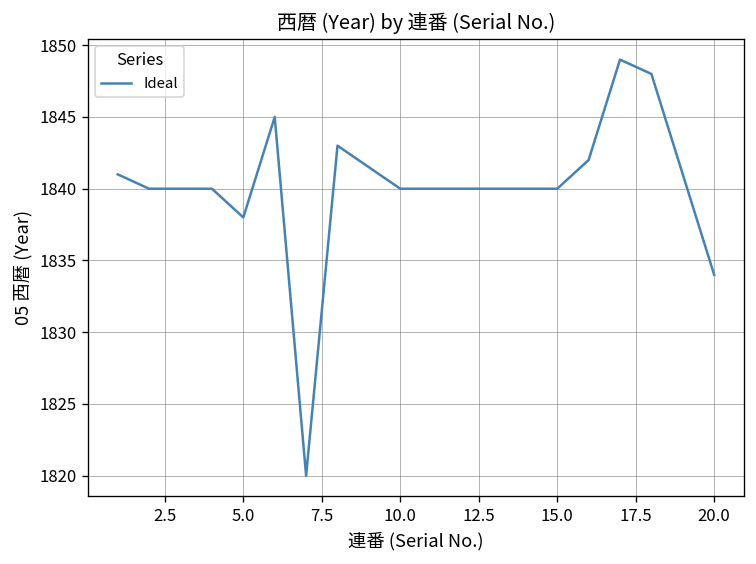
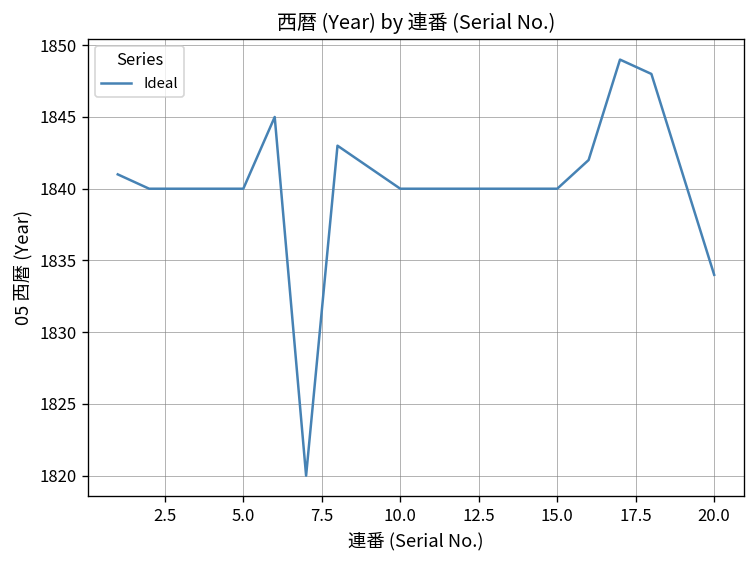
5.0: 1838 -> 1840
